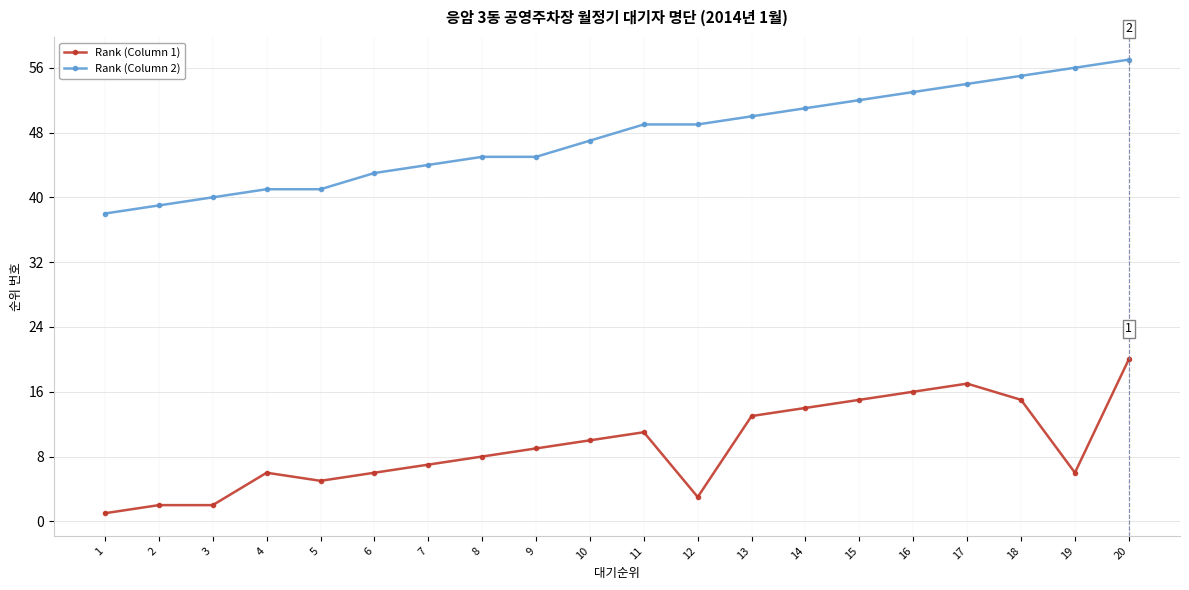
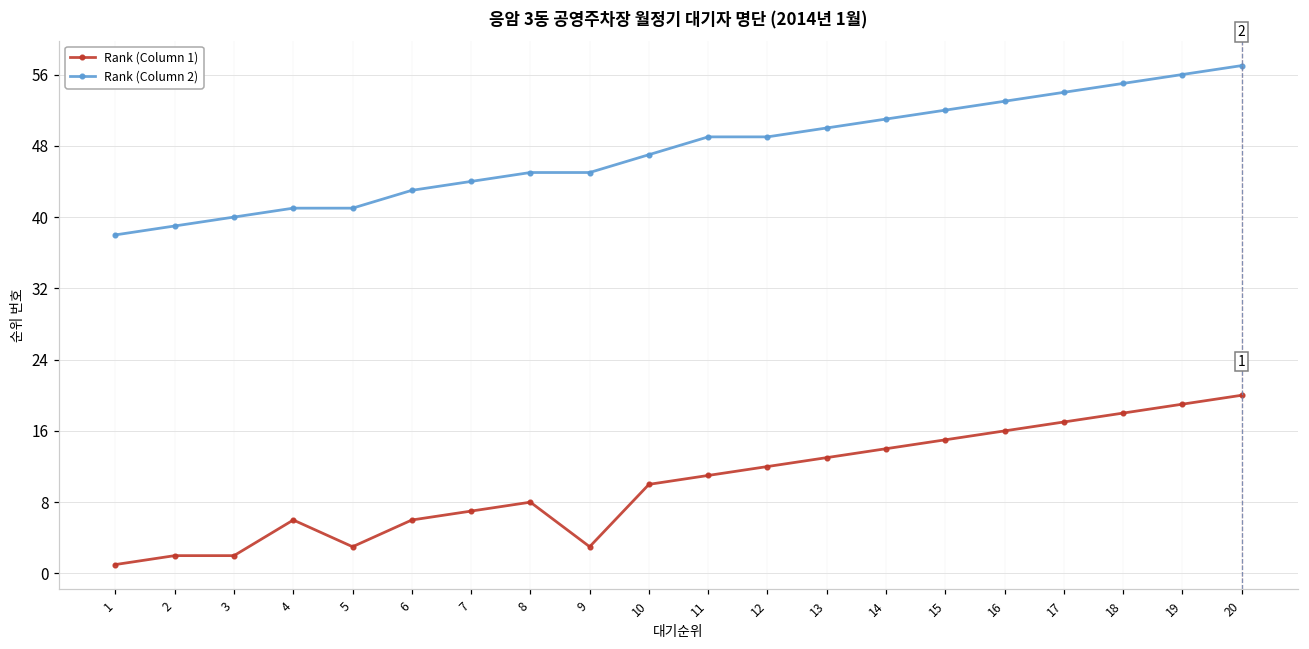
Rank (Column 1), 5: 5 -> 3
Rank (Column 1), 9: 9 -> 3
Rank (Column 1), 12: 3 -> 12
Rank (Column 1), 18: 15 -> 18
Rank (Column 1), 19: 6 -> 19
